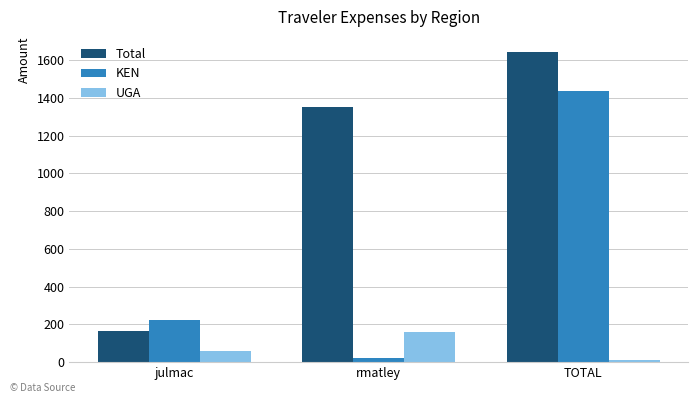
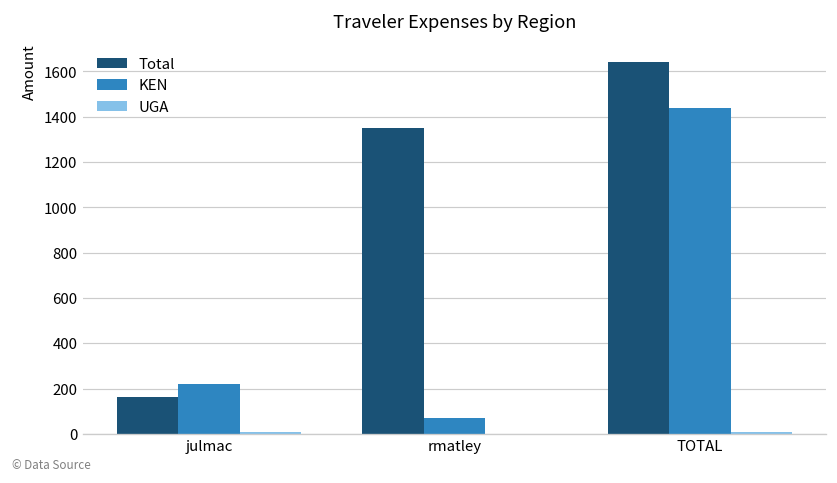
UGA, julmac: 60 -> 10
KEN, rmatley: 20 -> 70
UGA, rmatley: 160 -> 0
